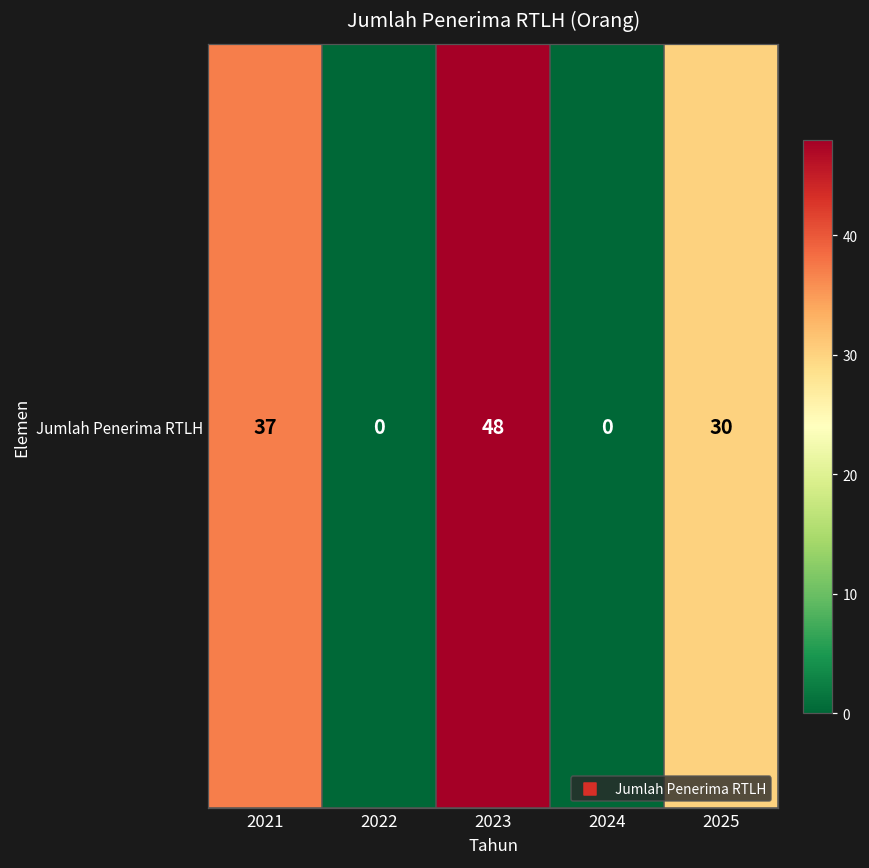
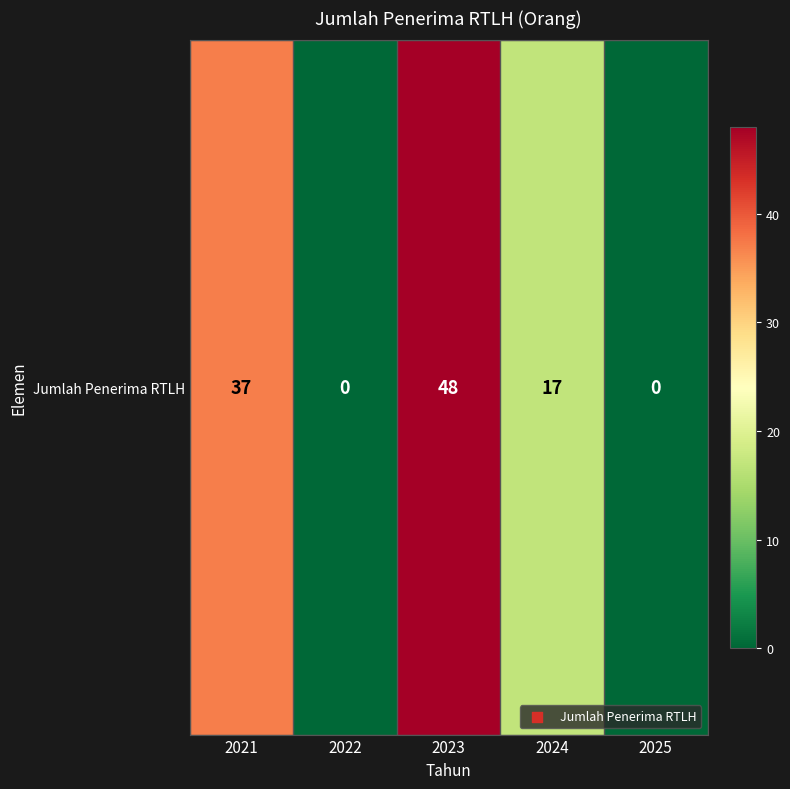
Jumlah Penerima RTLH, 2024: 0 -> 17
Jumlah Penerima RTLH, 2025: 30 -> 0
